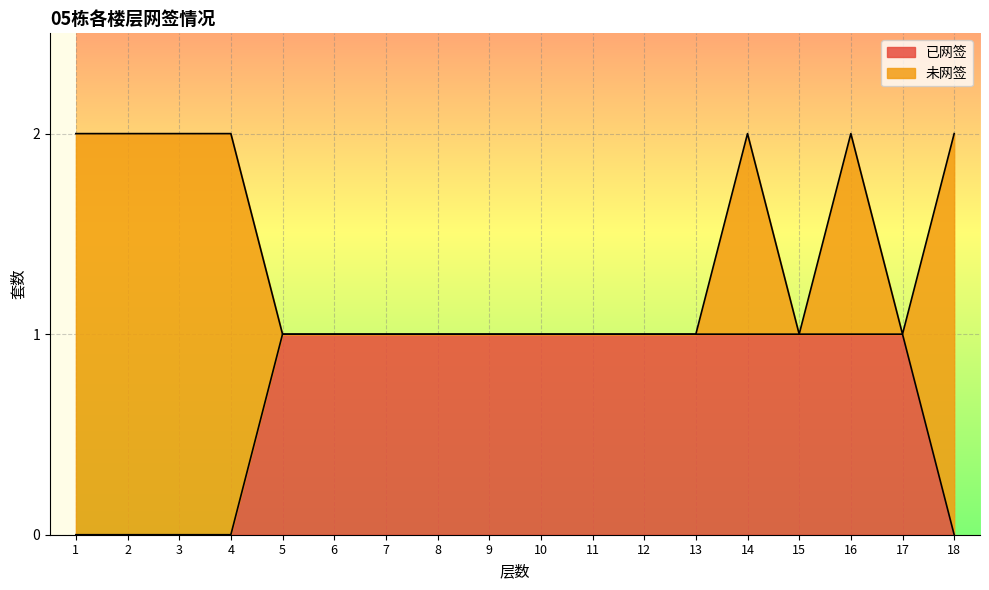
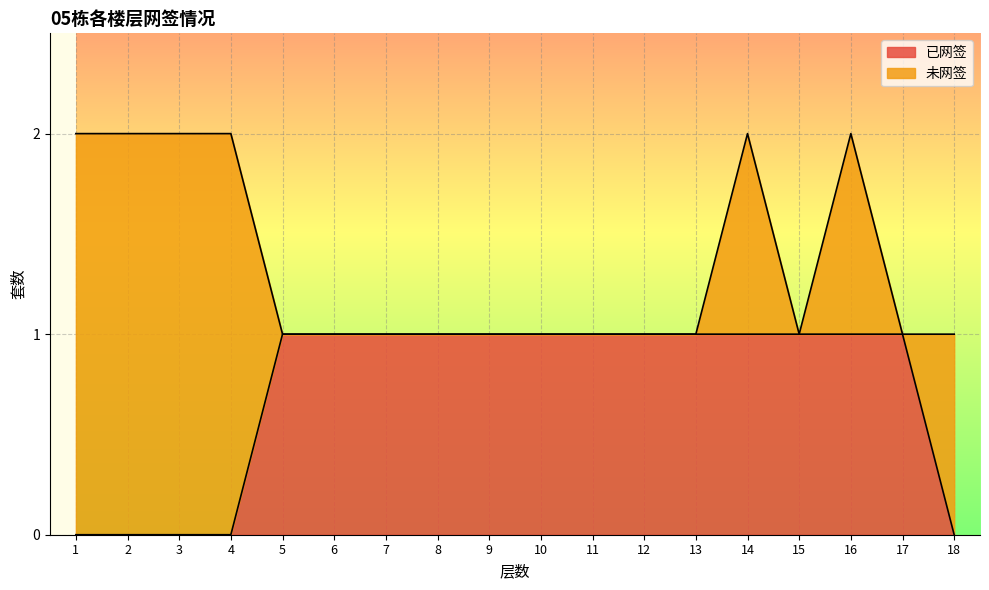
未网签, 18: 2 -> 1
